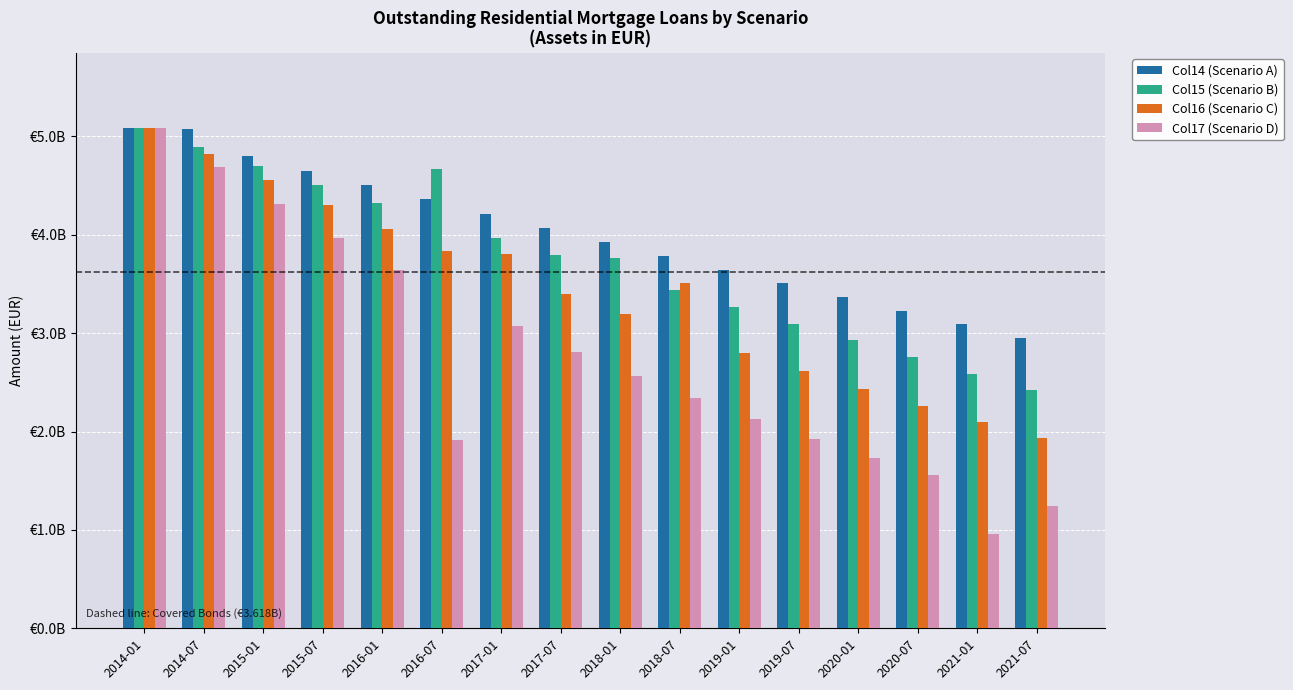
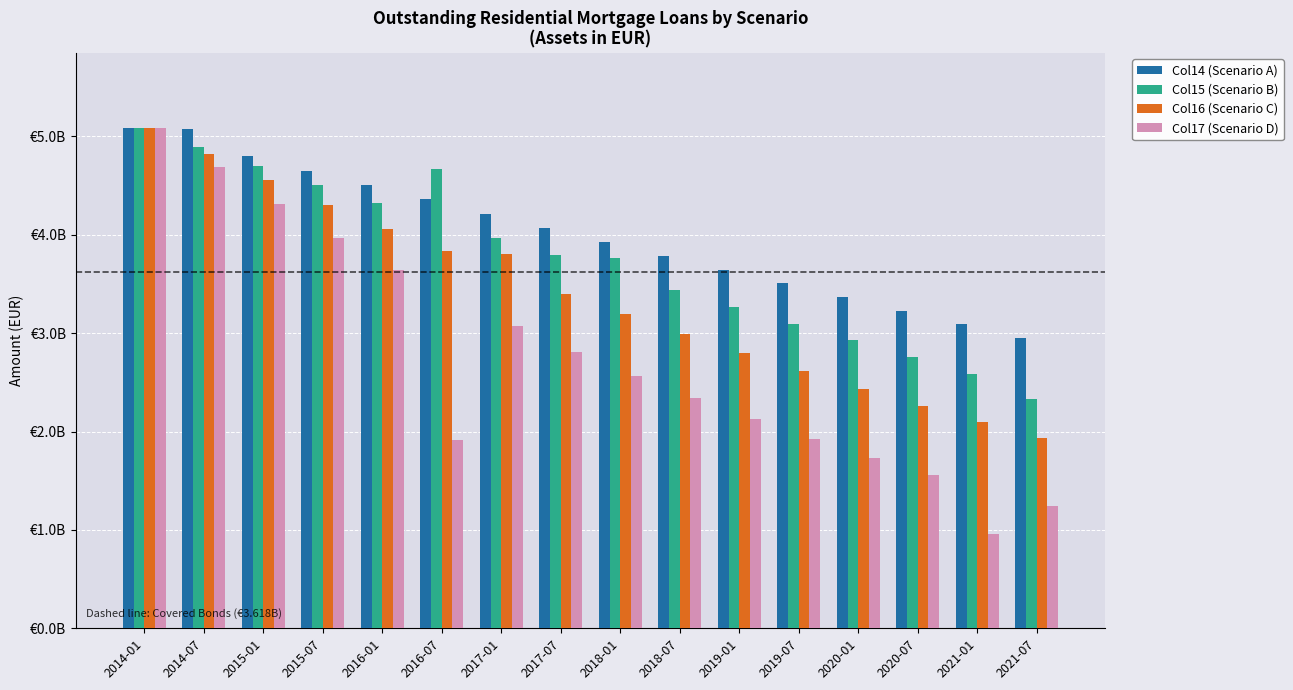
Col16 (Scenario C), 2018-07: €3500000000 -> €3000000000
Col15 (Scenario B), 2021-07: €2400000000 -> €2300000000
